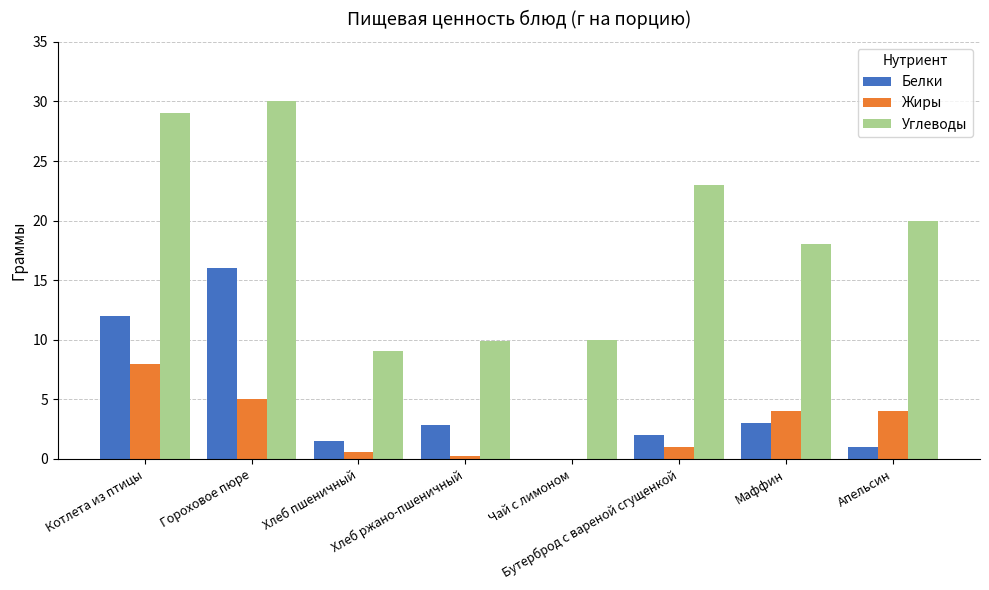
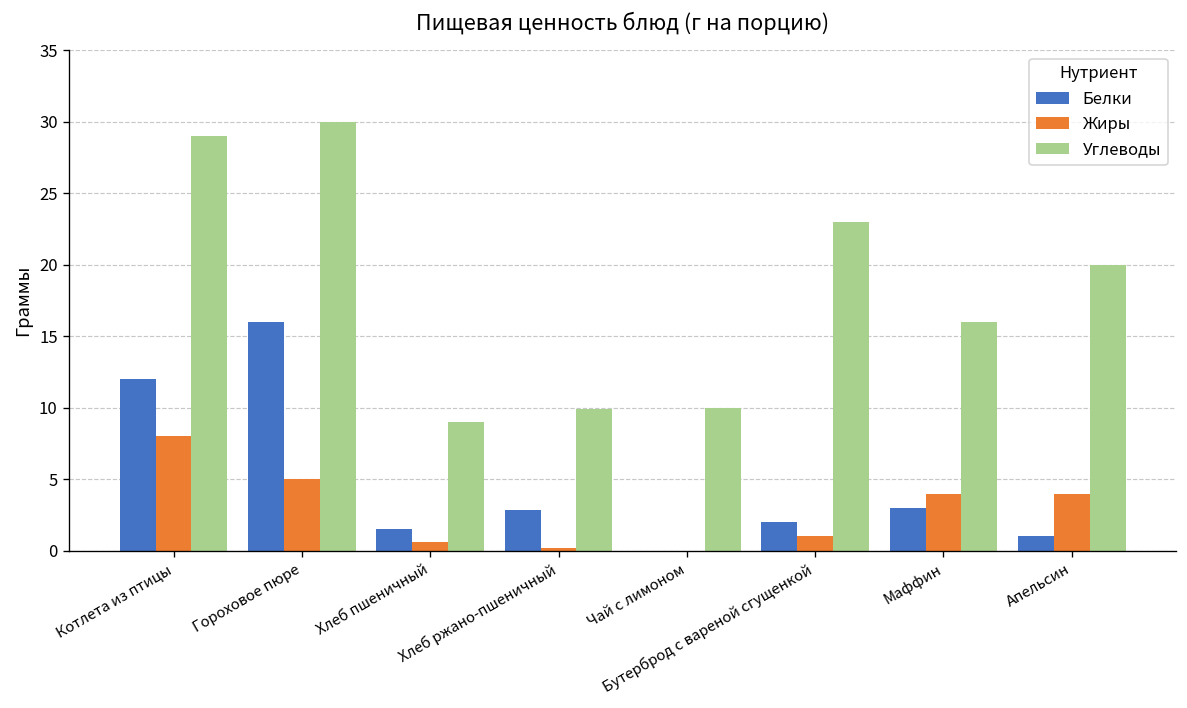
Углеводы, Маффин: 18 -> 16
